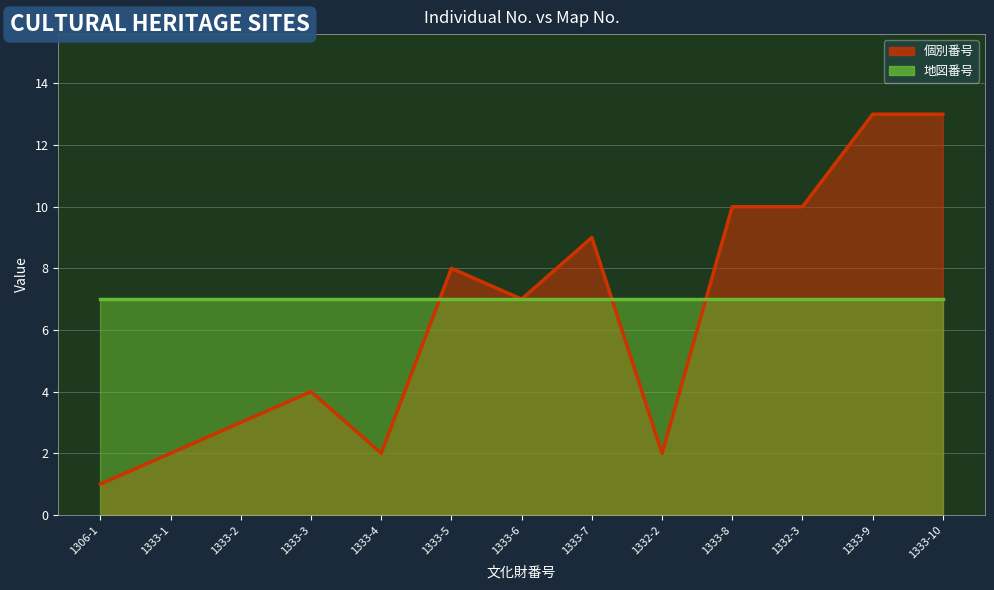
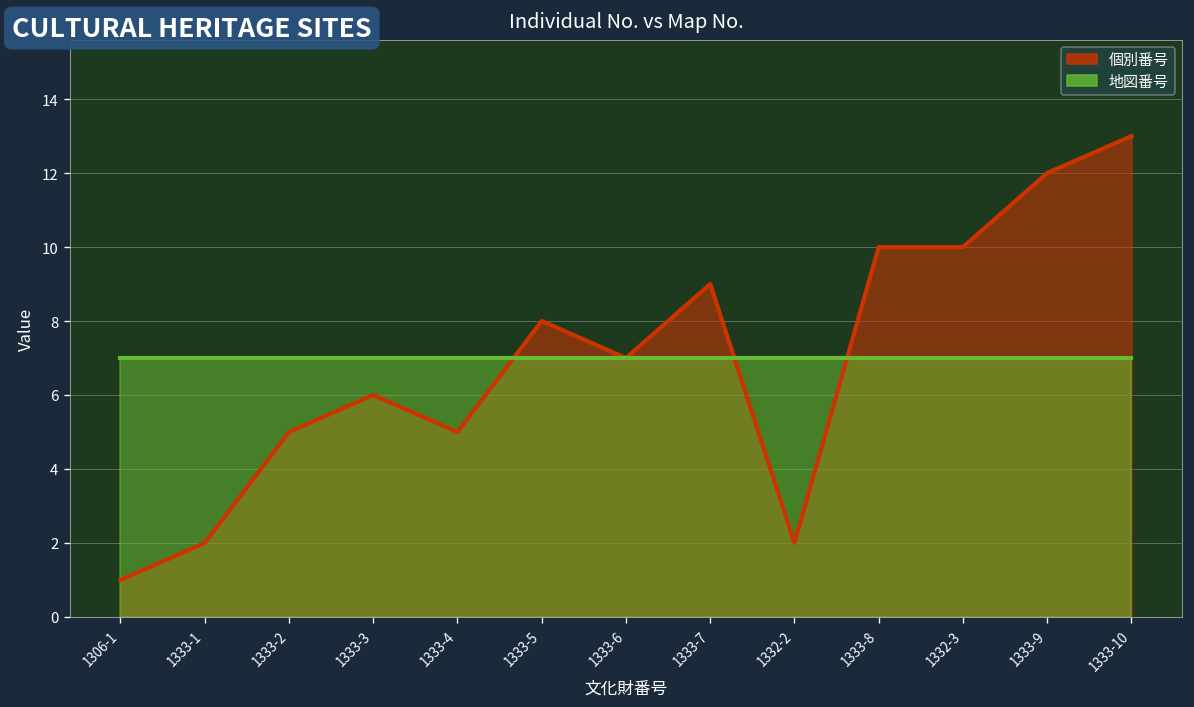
個別番号, 1333-2: 3 -> 5
個別番号, 1333-3: 4 -> 6
個別番号, 1333-4: 2 -> 5
個別番号, 1333-9: 13 -> 12
